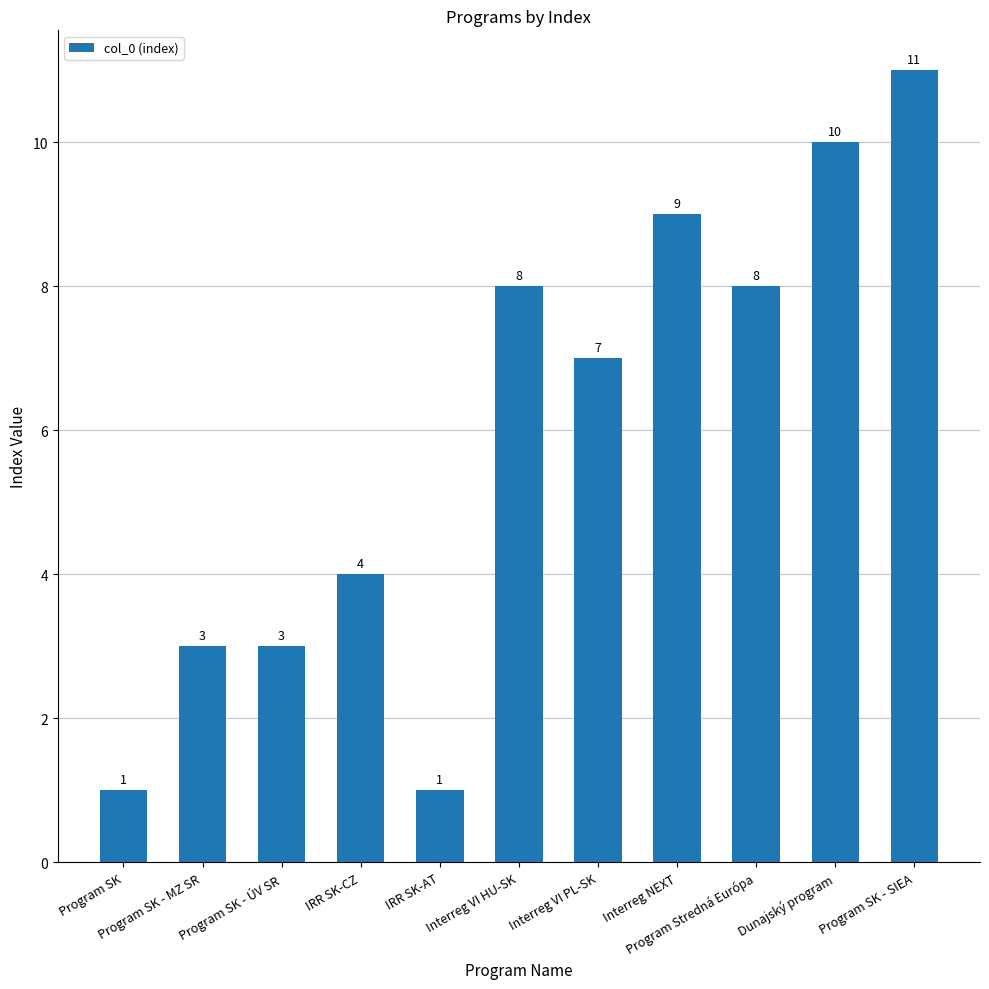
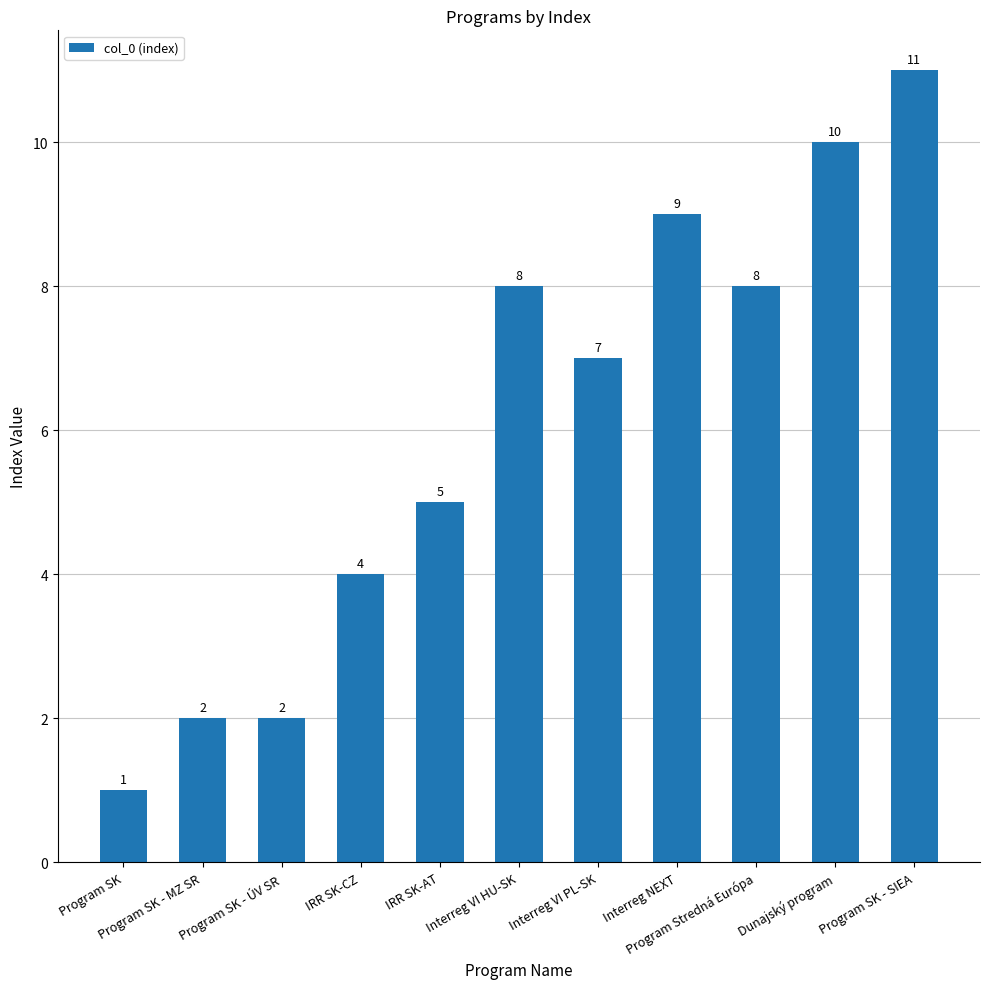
Program SK - MZ SR: 3 -> 2
Program SK - ÚV SR: 3 -> 2
IRR SK-AT: 1 -> 5
